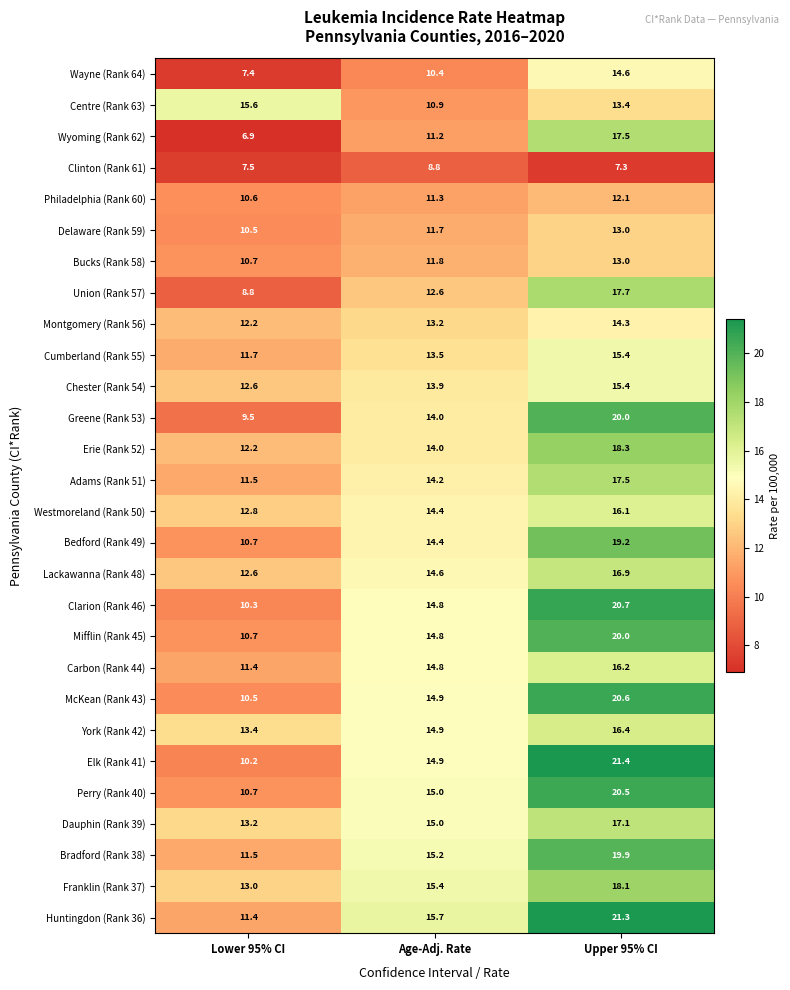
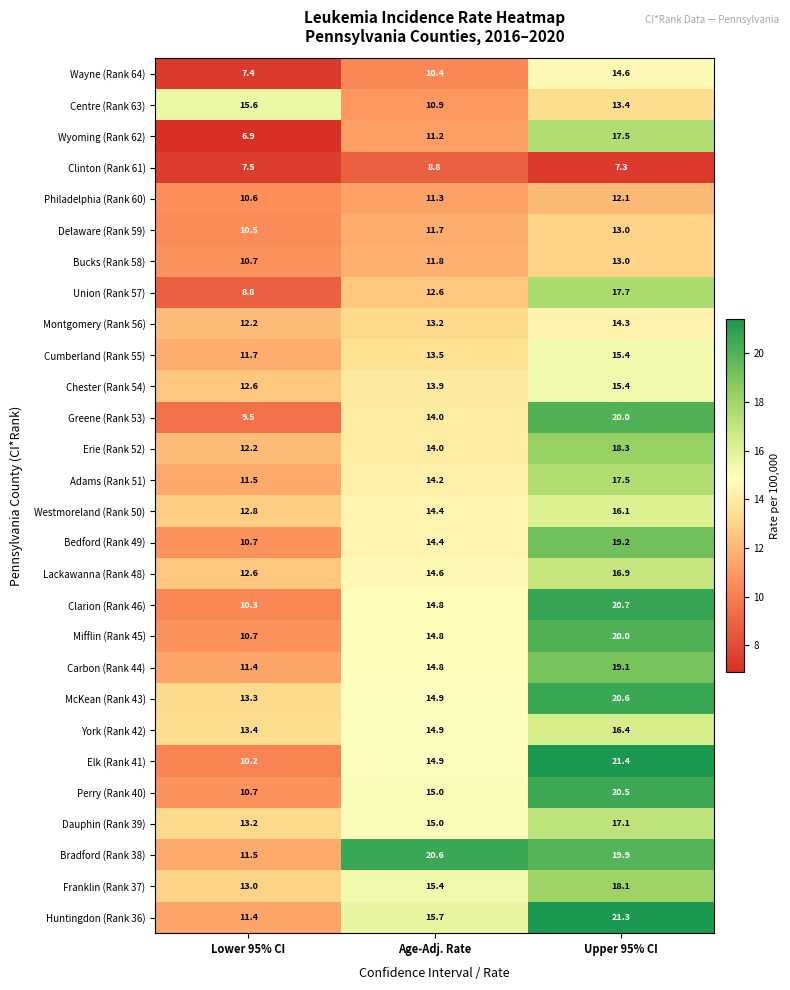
Carbon (Rank 44), Upper 95% CI: 16.2 -> 19.1
McKean (Rank 43), Lower 95% CI: 10.5 -> 13.3
Bradford (Rank 38), Age-Adj. Rate: 15.2 -> 20.6
